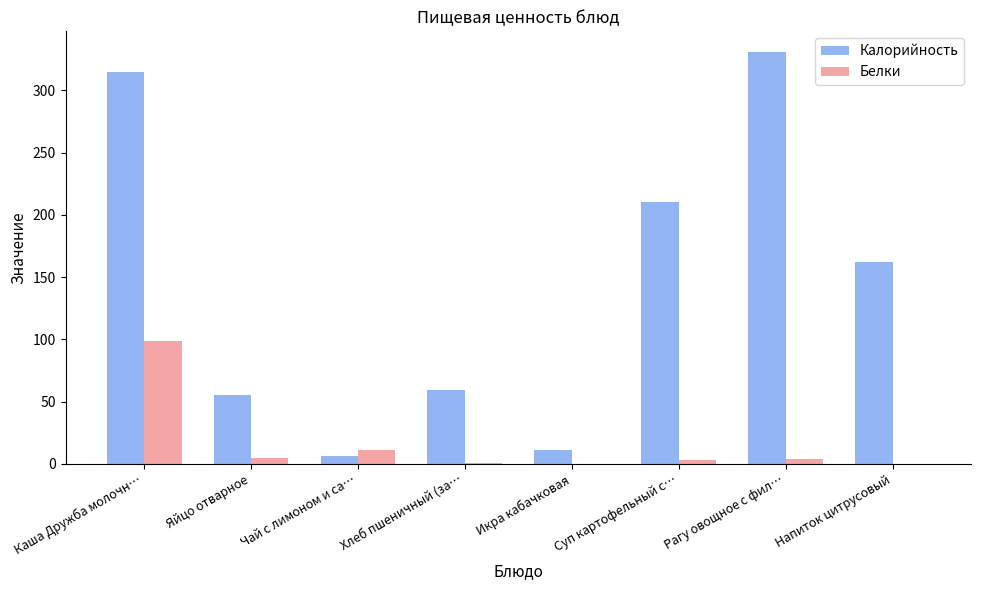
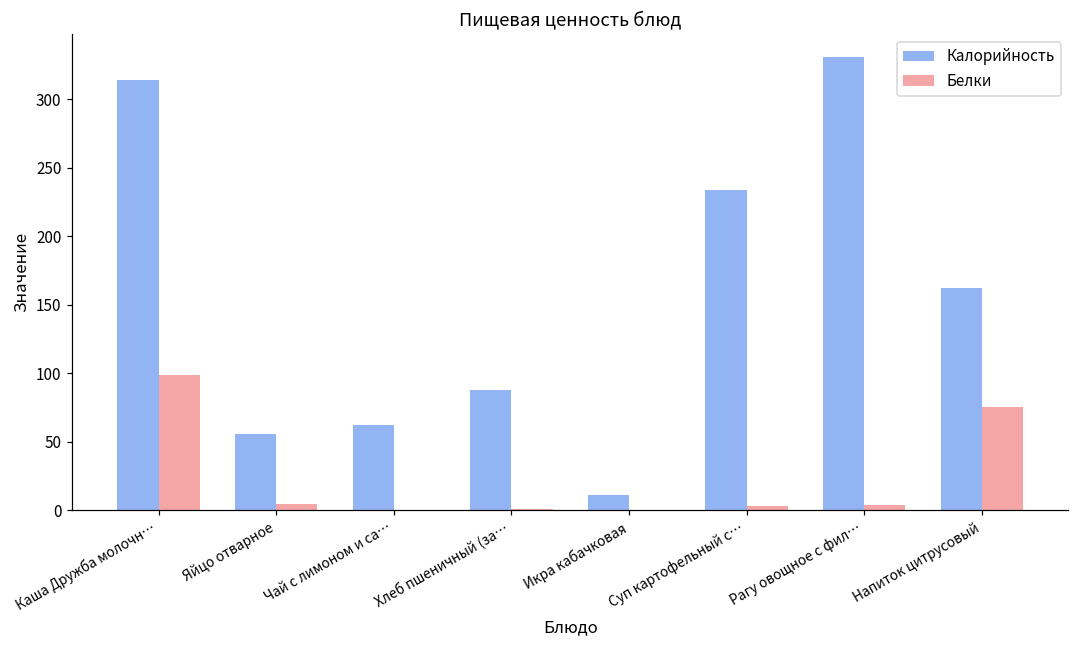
Калорийность, Чай с лимоном и са…: 7 -> 62
Белки, Чай с лимоном и са…: 11 -> 0
Калорийность, Хлеб пшеничный (за…: 59 -> 88
Калорийность, Суп картофельный с…: 210 -> 234
Белки, Напиток цитрусовый: 0 -> 76
